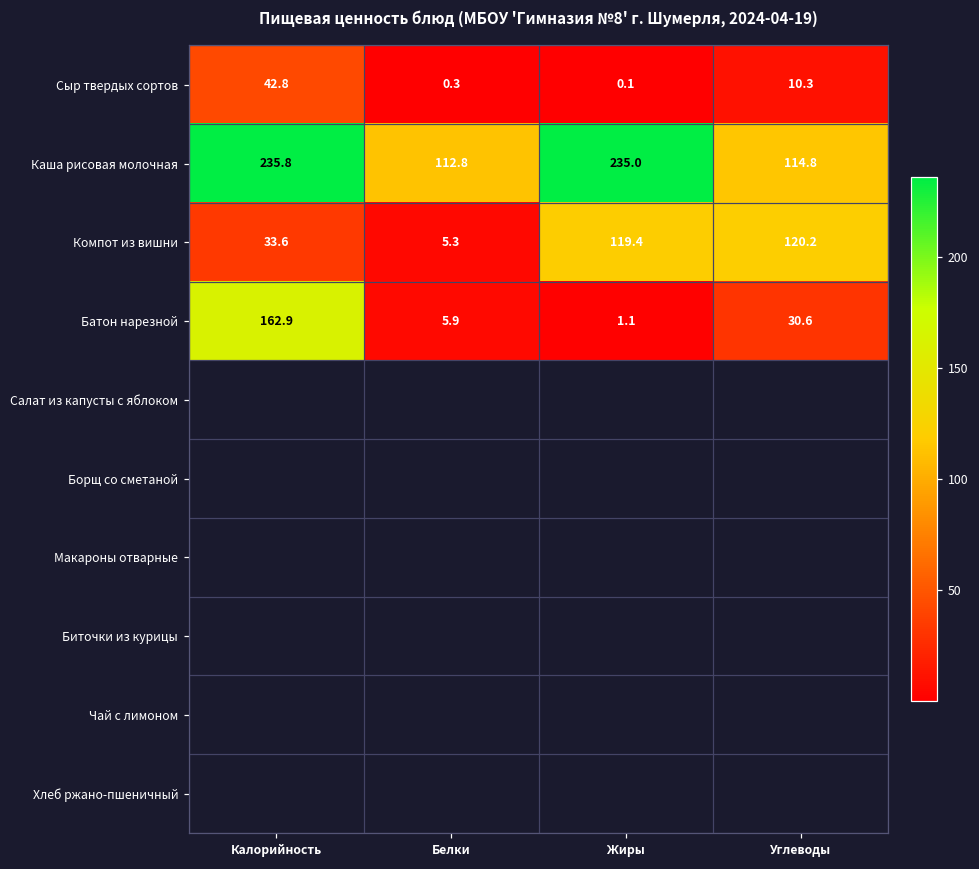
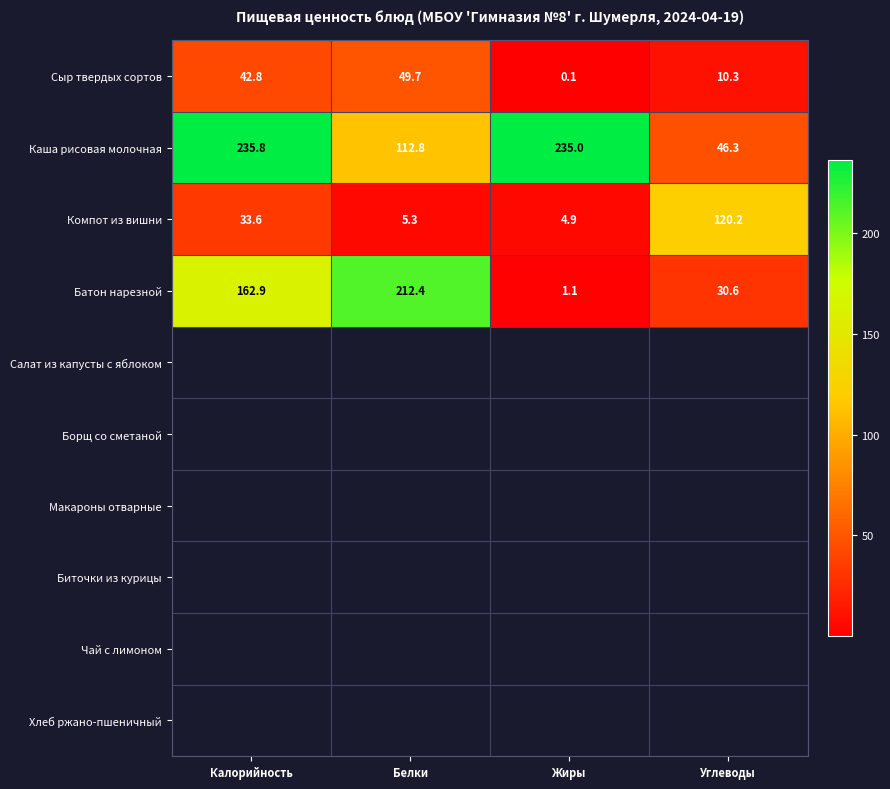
Сыр твердых сортов, Белки: 0.3 -> 49.7
Каша рисовая молочная, Углеводы: 114.8 -> 46.3
Компот из вишни, Жиры: 119.4 -> 4.9
Батон нарезной, Белки: 5.9 -> 212.4
